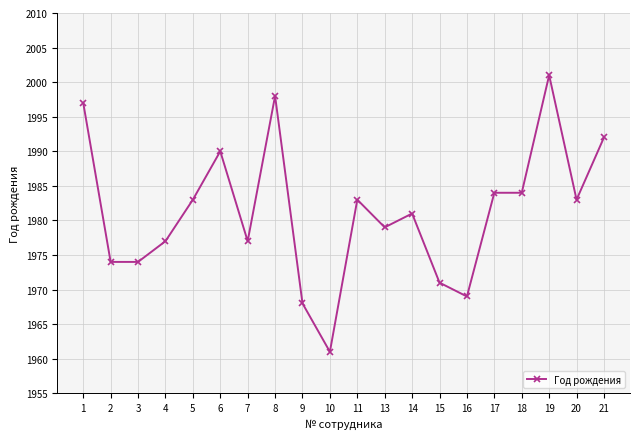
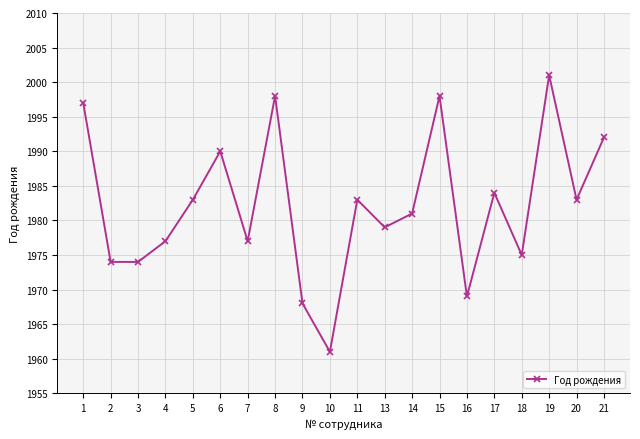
15: 1971 -> 1998
18: 1984 -> 1975
